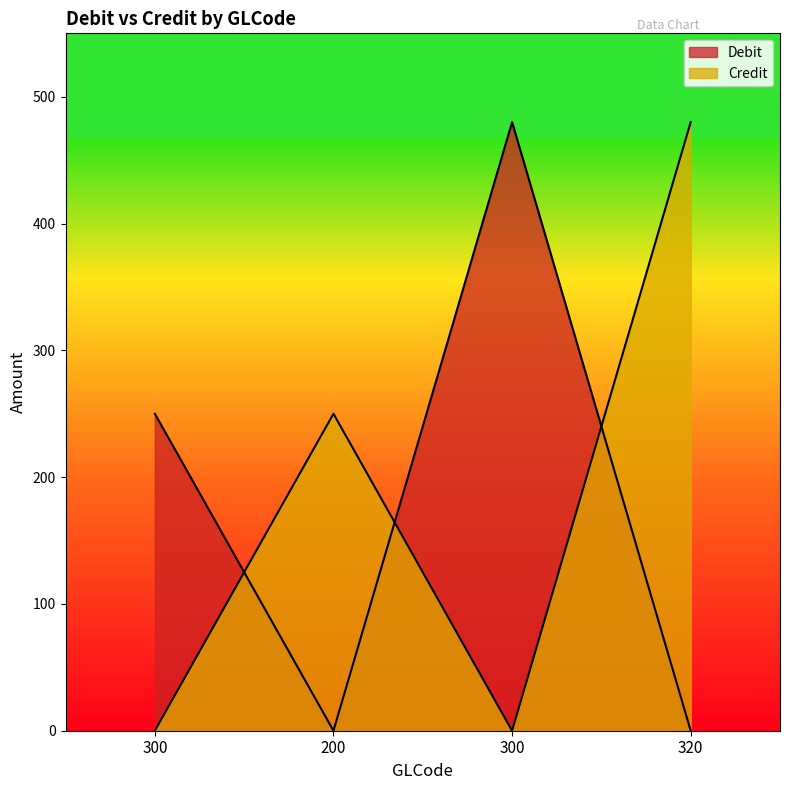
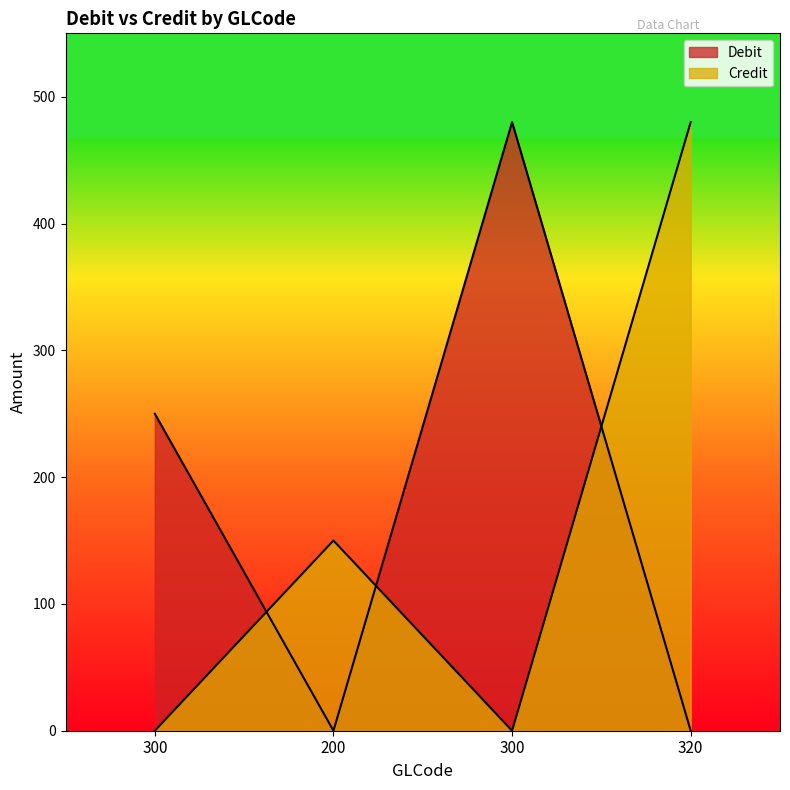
Credit, 200: 250 -> 150
